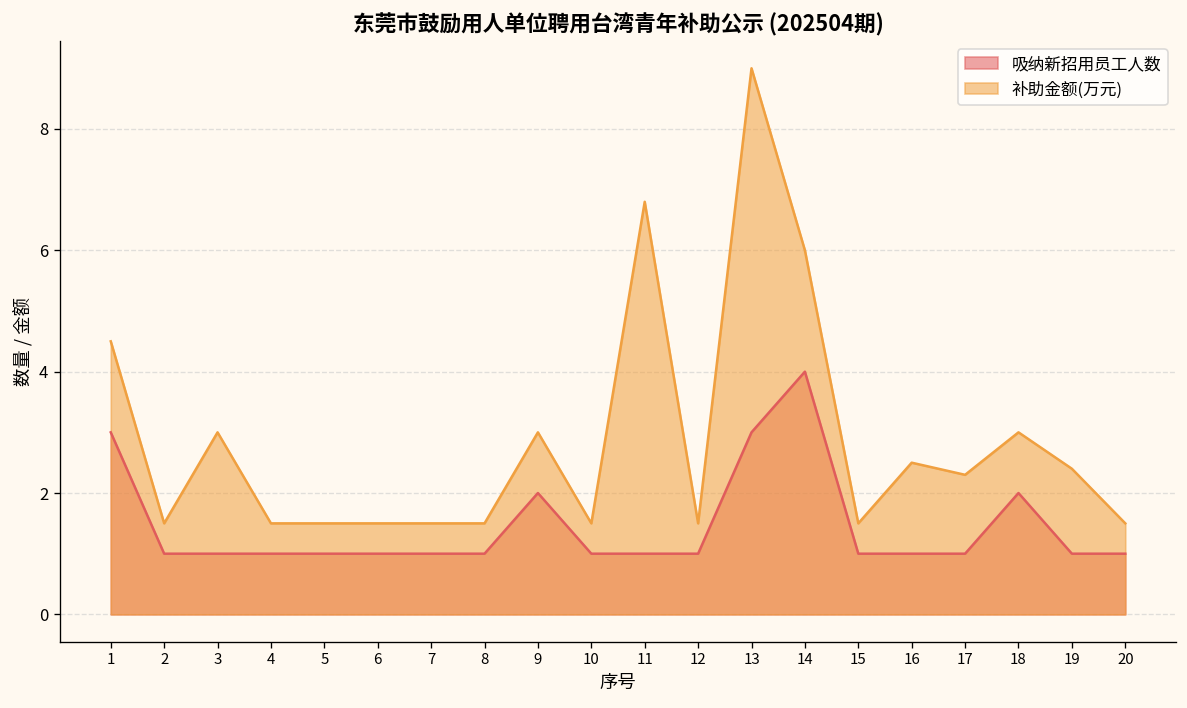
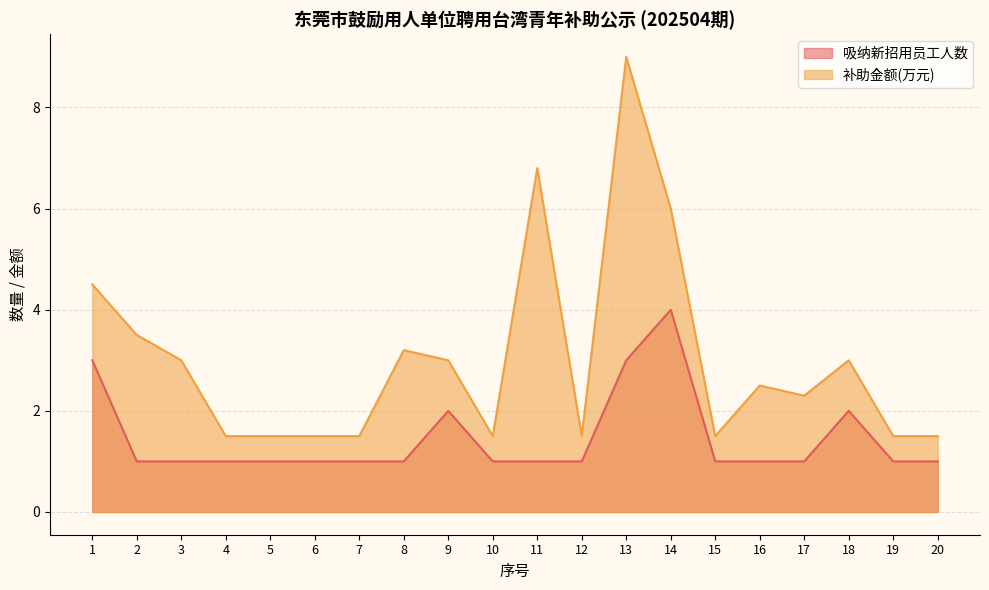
补助金额(万元), 2: 1.5 -> 3.5
补助金额(万元), 8: 1.5 -> 3.2
补助金额(万元), 19: 2.4 -> 1.5
